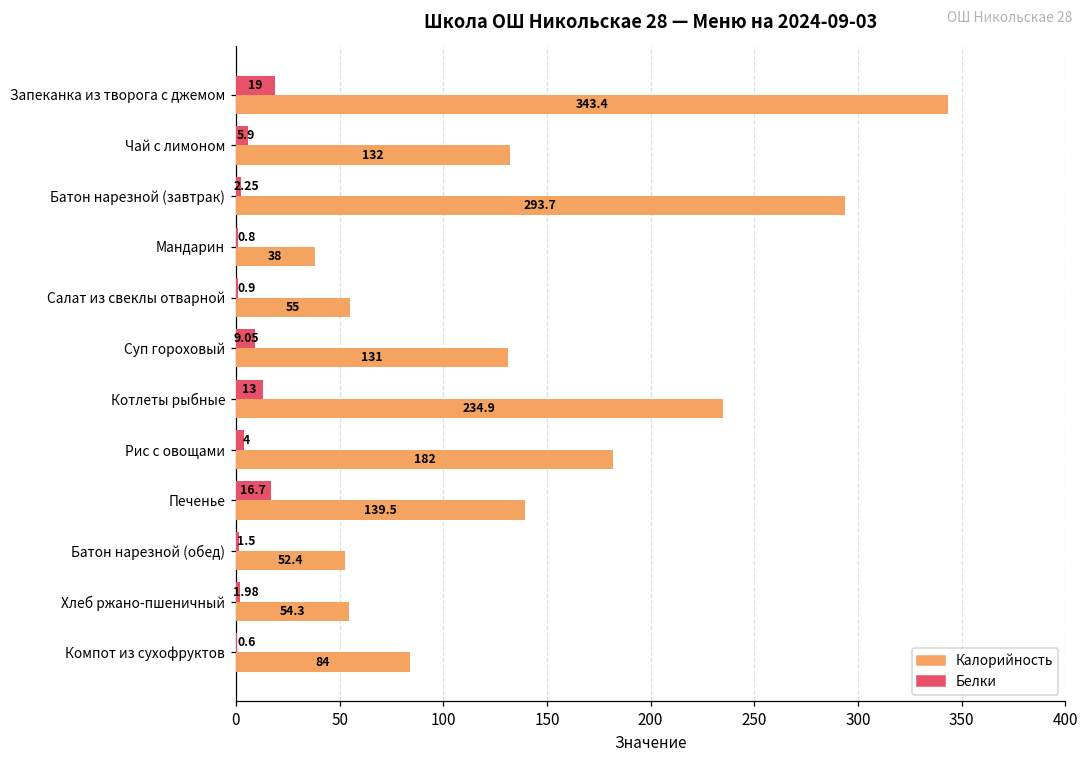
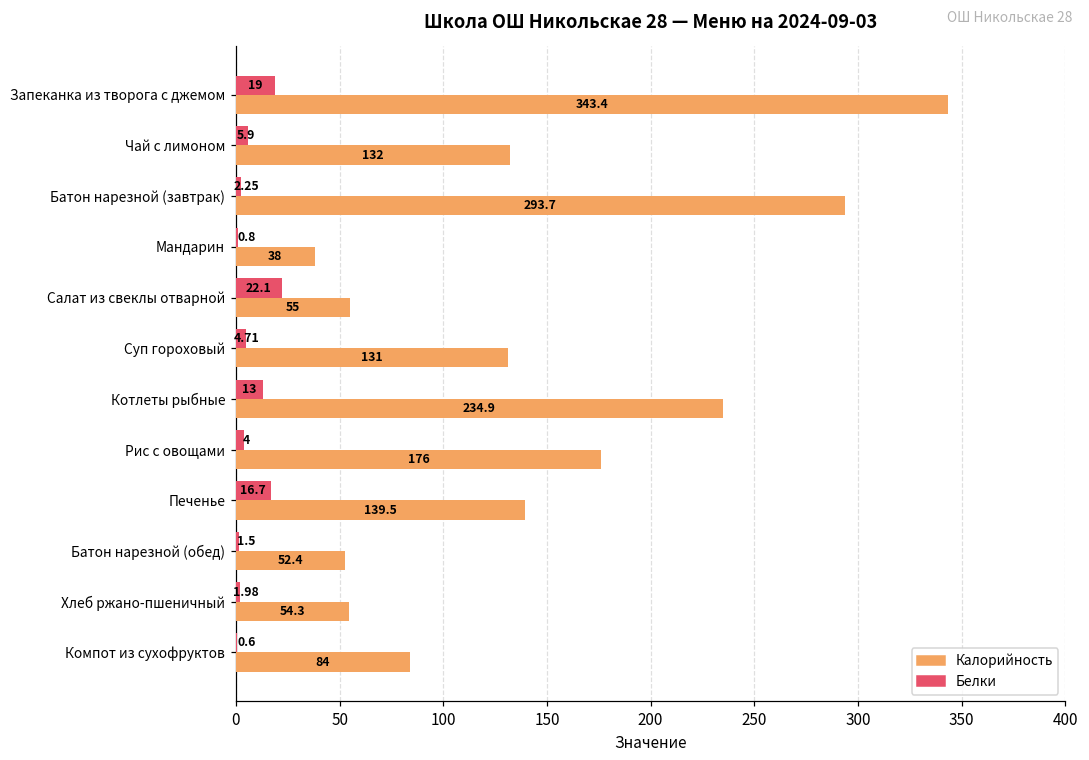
Белки, Салат из свеклы отварной: 0.9 -> 22.1
Белки, Суп гороховый: 9.05 -> 4.71
Калорийность, Рис с овощами: 182 -> 176
